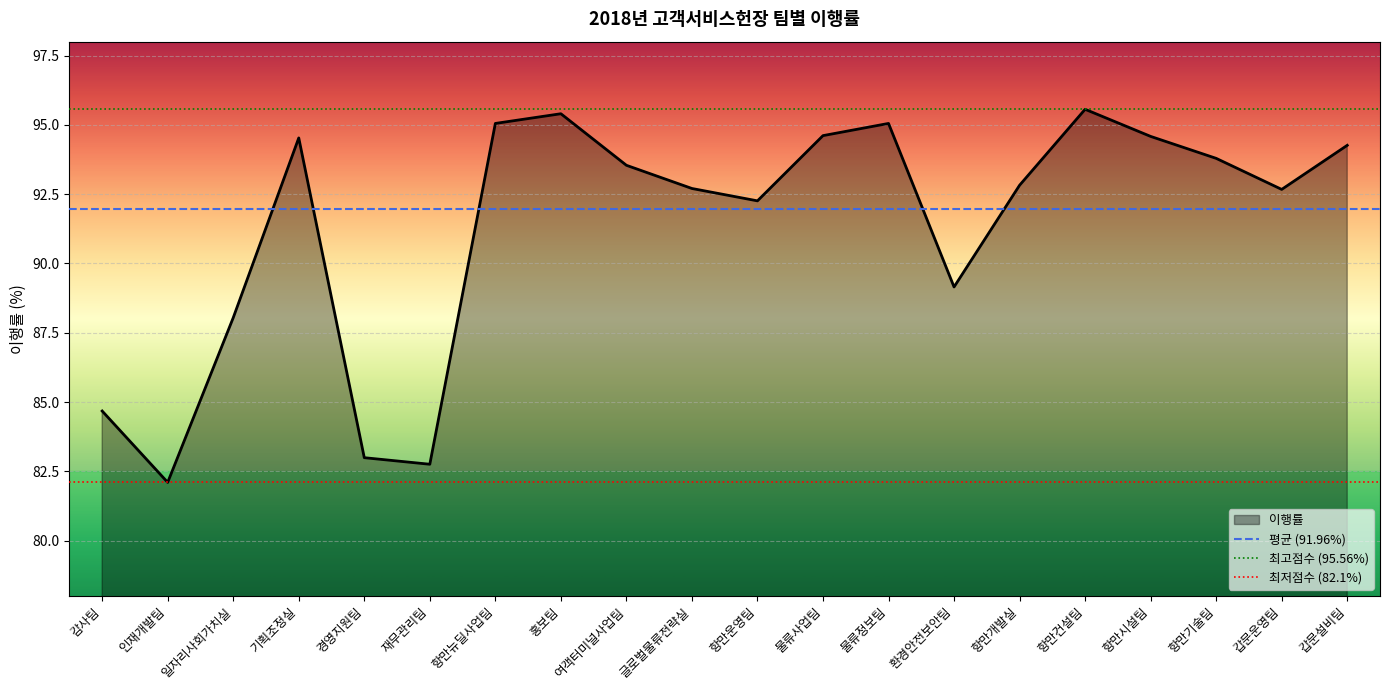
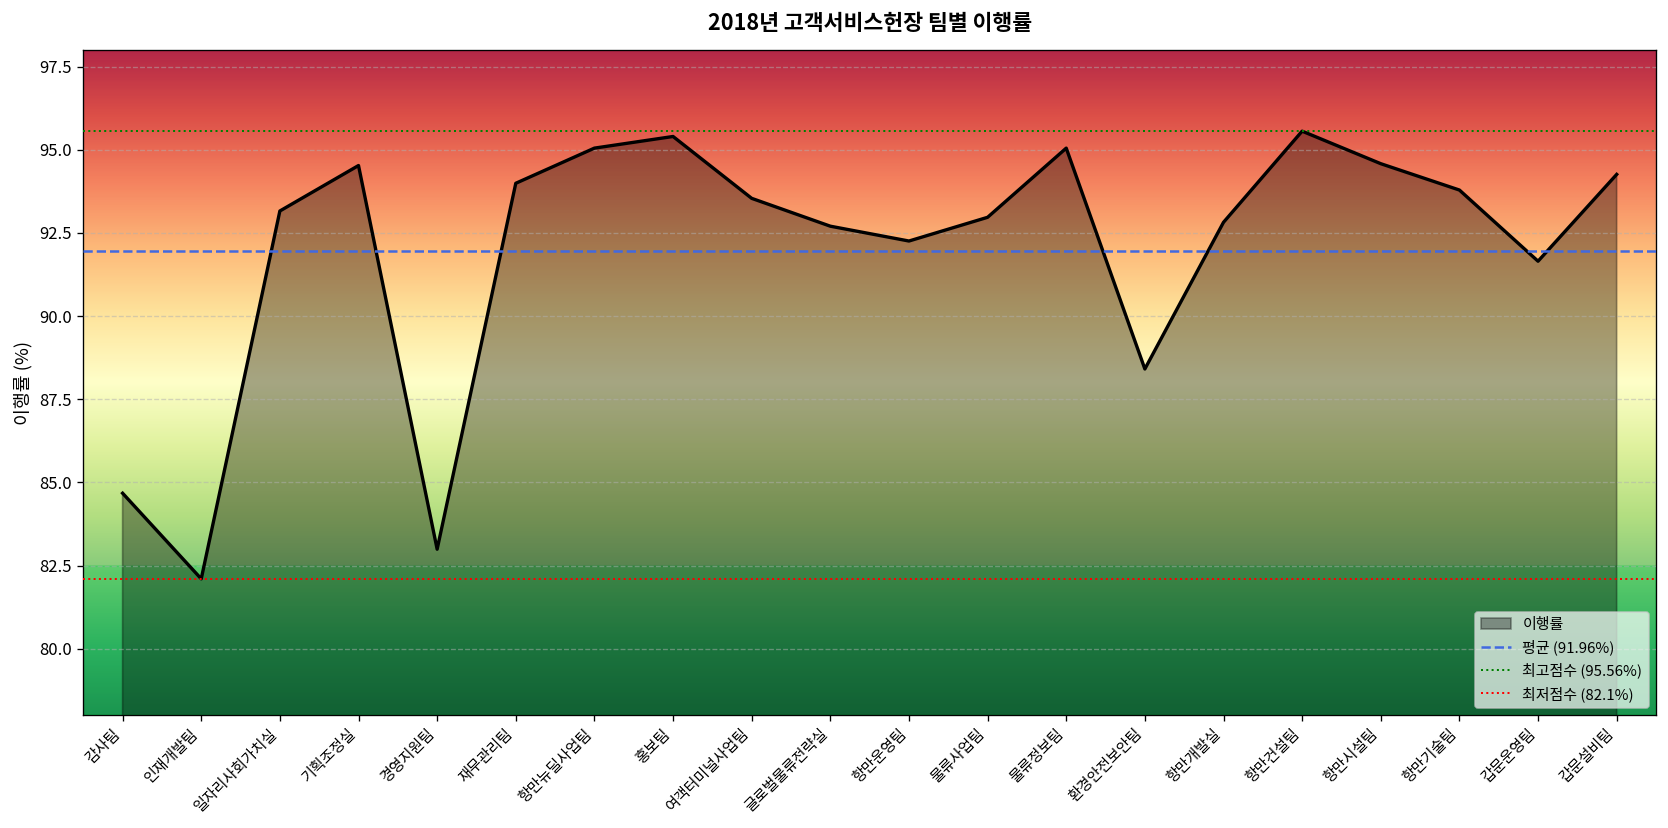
일자리사회가치실: 88.0 -> 93.2
재무관리팀: 82.8 -> 94.0
물류사업팀: 94.6 -> 93.0
환경안전보안팀: 89.2 -> 88.4
갑문운영팀: 92.7 -> 91.7
